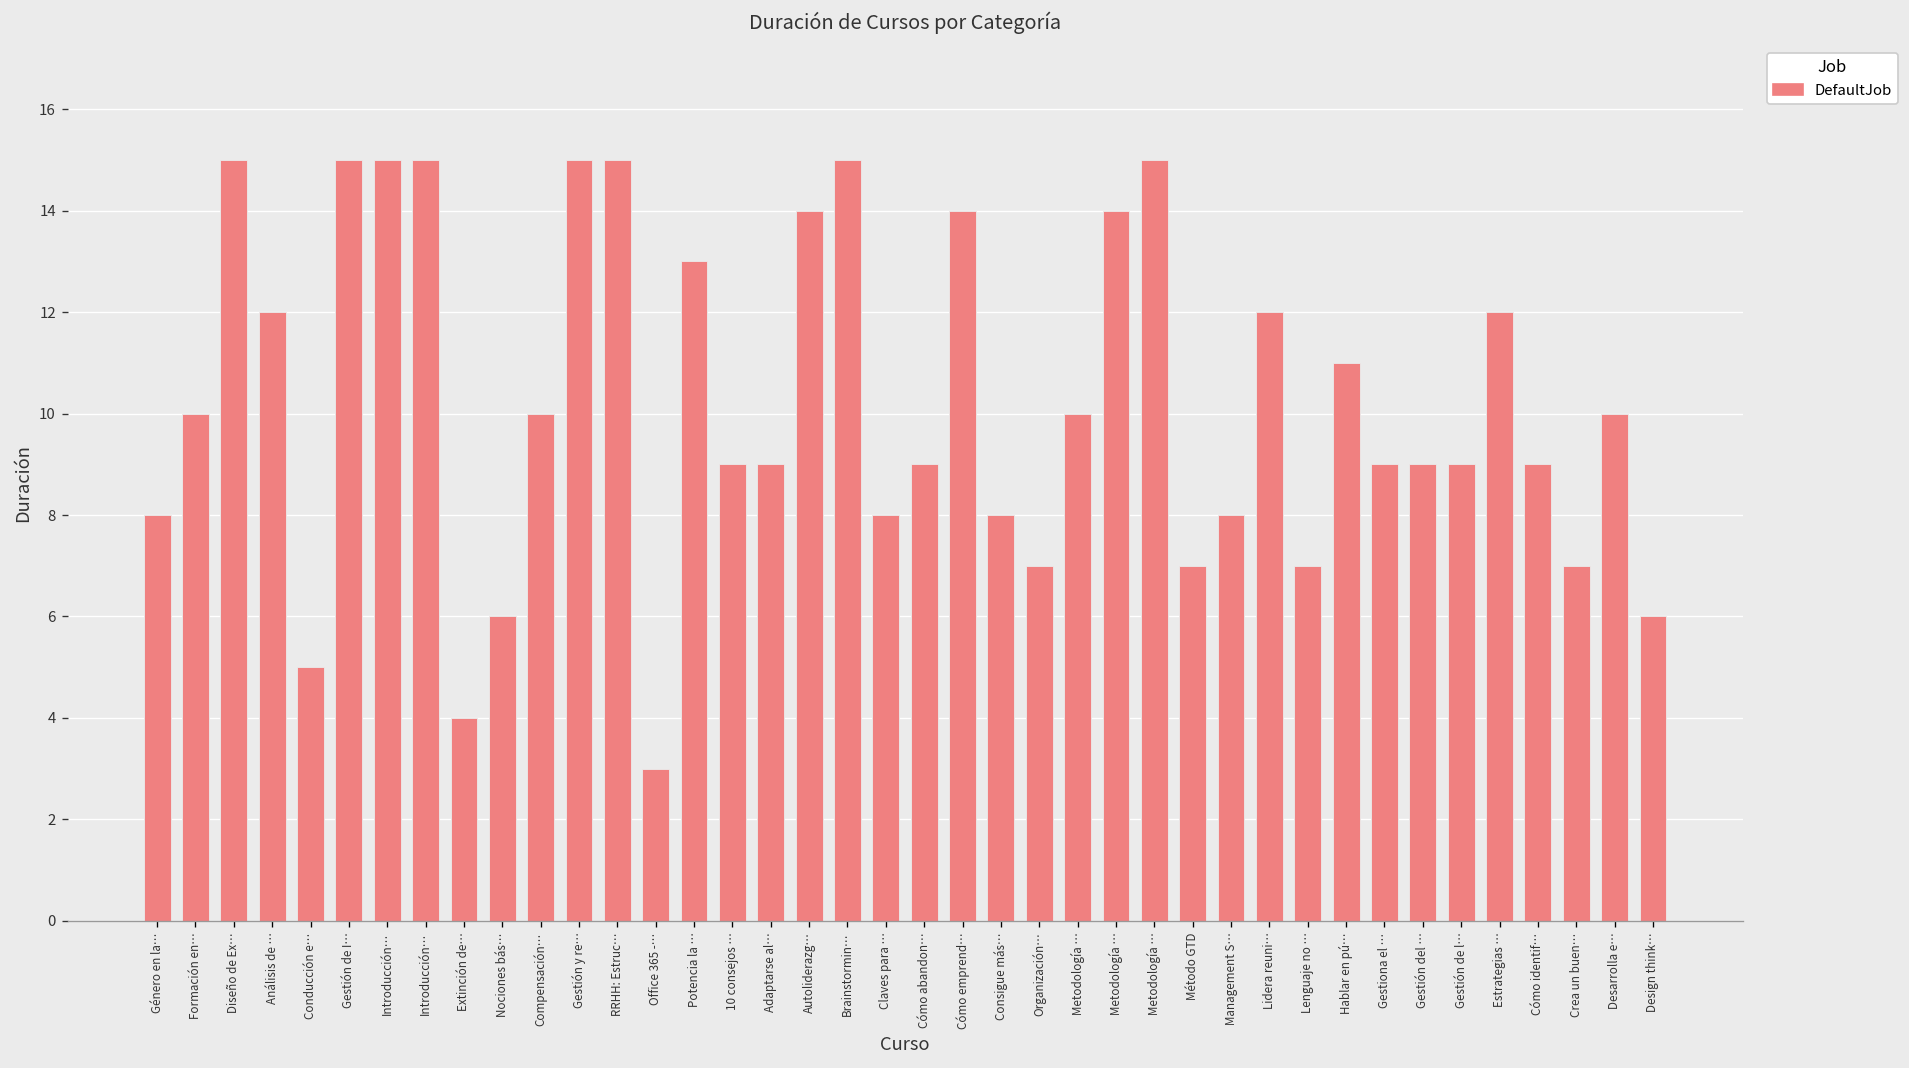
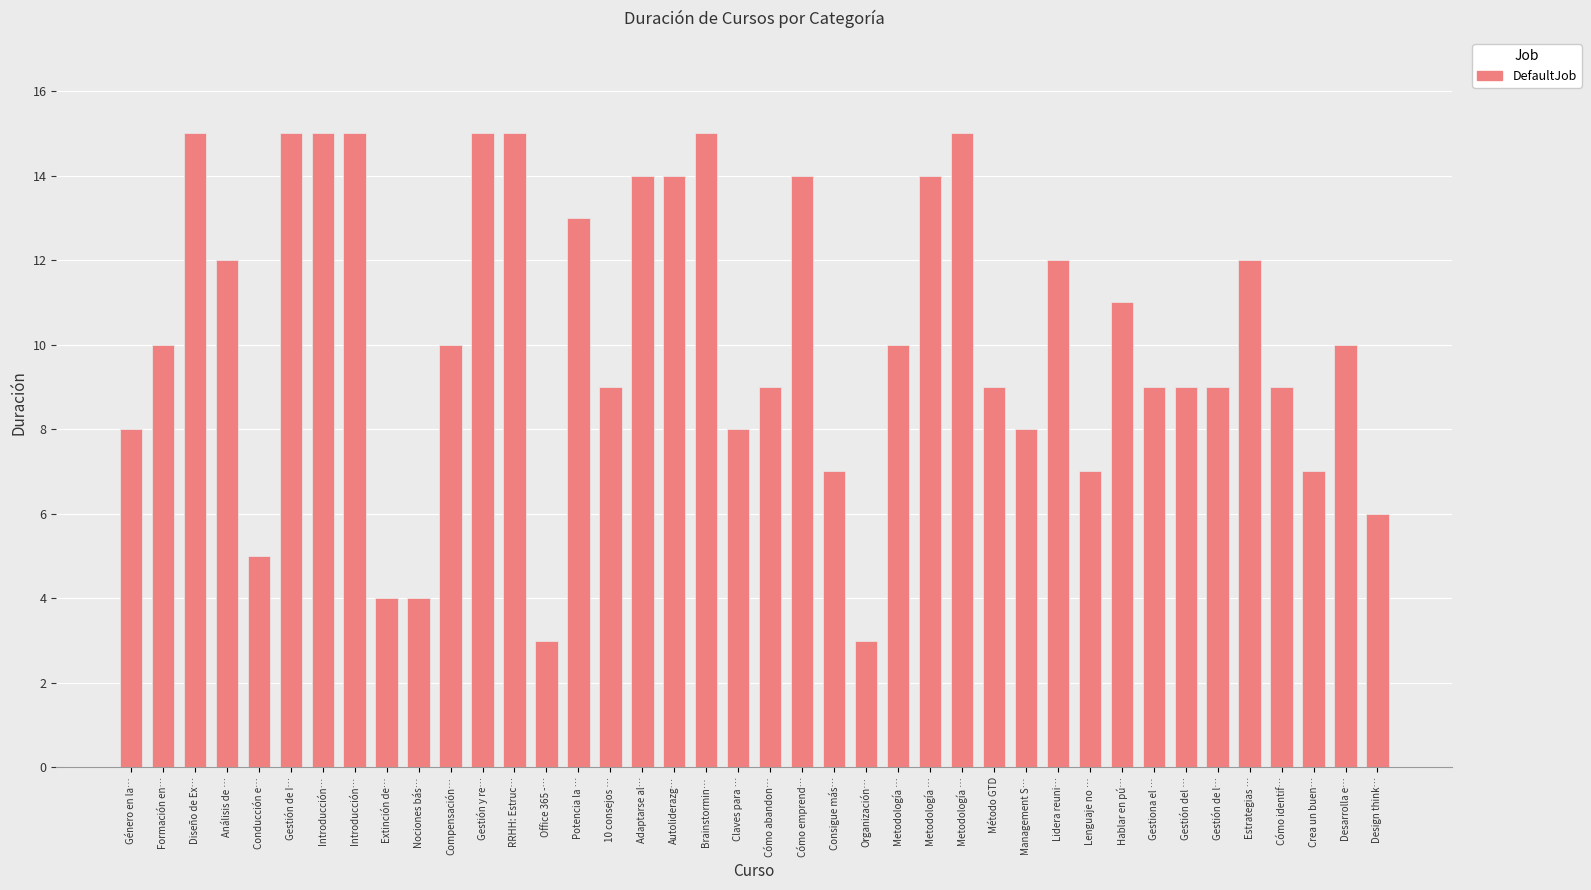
Nociones bás…: 6 -> 4
Adaptarse al…: 9 -> 14
Consigue más…: 8 -> 7
Organización…: 7 -> 3
Método GTD: 7 -> 9
